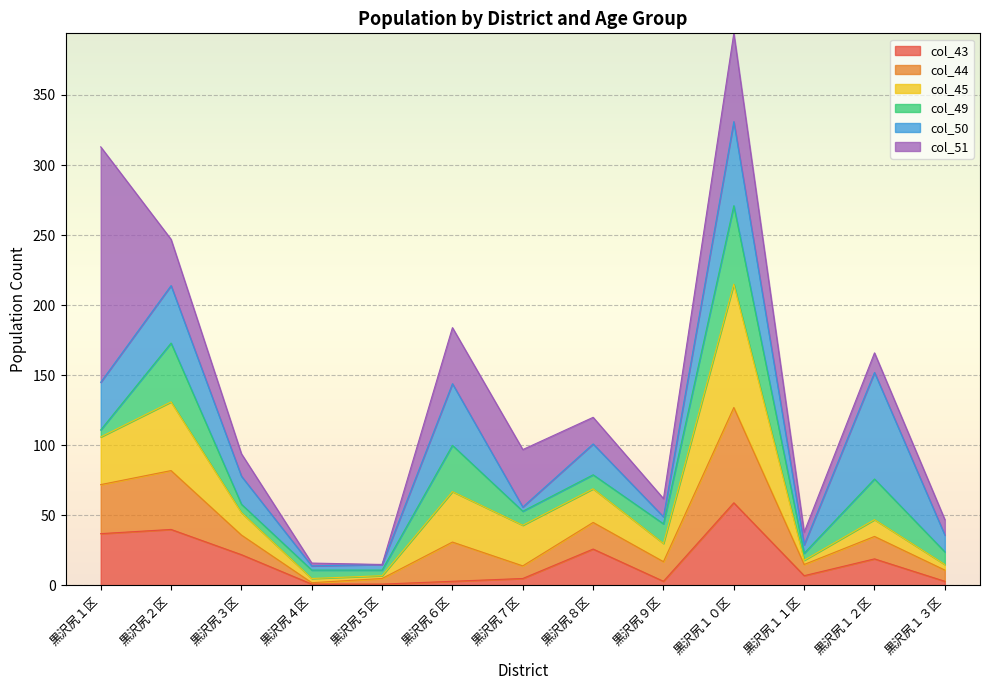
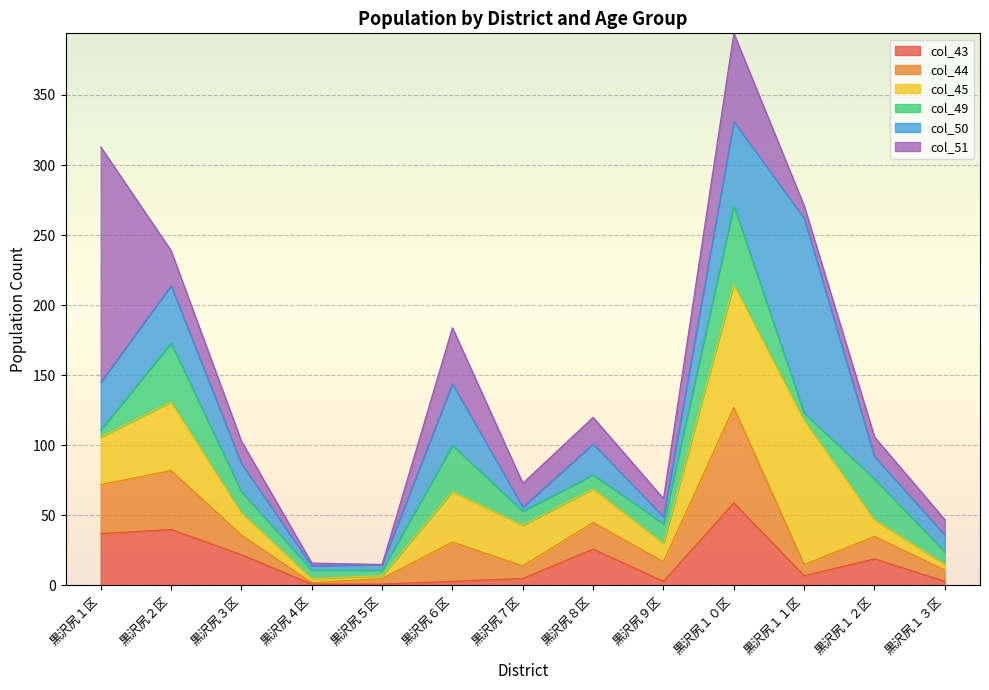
col_51, 黒沢尻２区: 33 -> 25
col_49, 黒沢尻３区: 6 -> 15
col_51, 黒沢尻７区: 41 -> 17
col_45, 黒沢尻１１区: 3 -> 103
col_50, 黒沢尻１１区: 6 -> 139
col_50, 黒沢尻１２区: 76 -> 16
